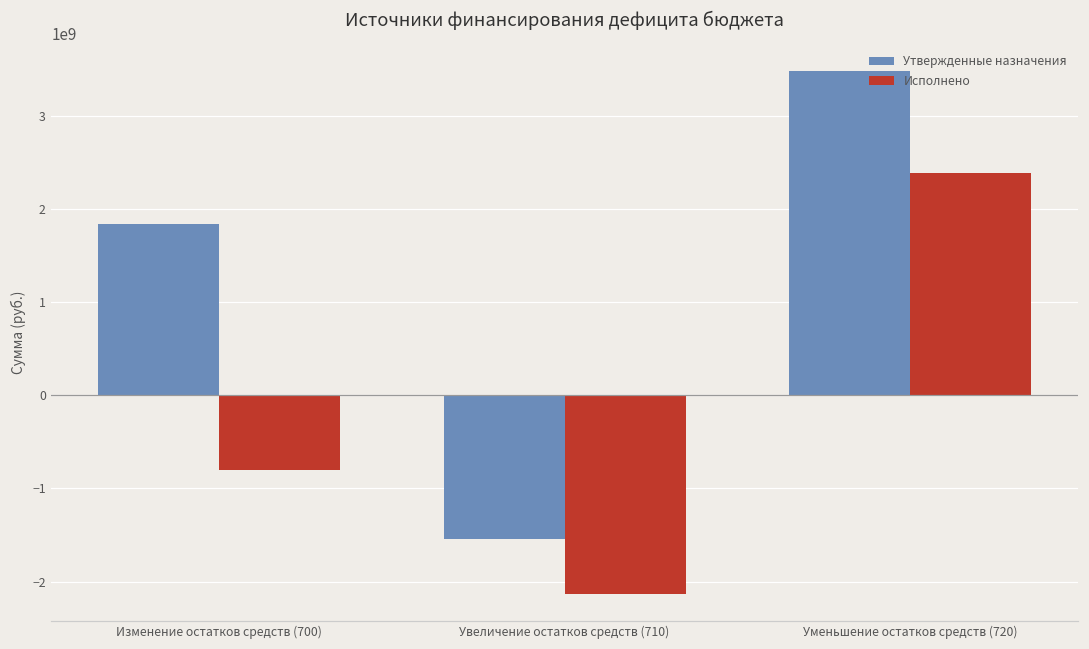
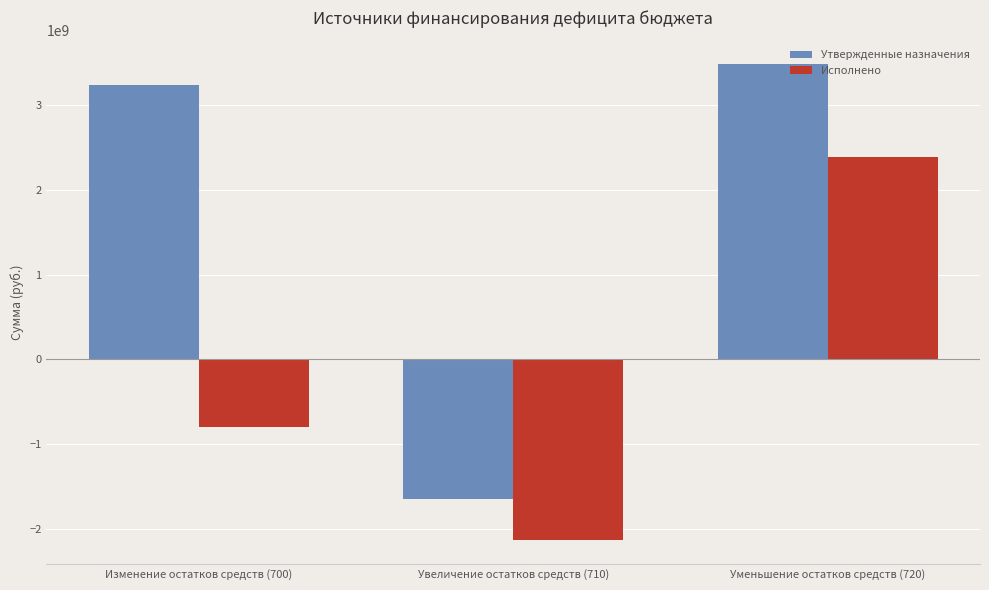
Утвержденные назначения, Изменение остатков средств (700): 1800000000 -> 3200000000
Утвержденные назначения, Увеличение остатков средств (710): -1500000000 -> -1600000000
